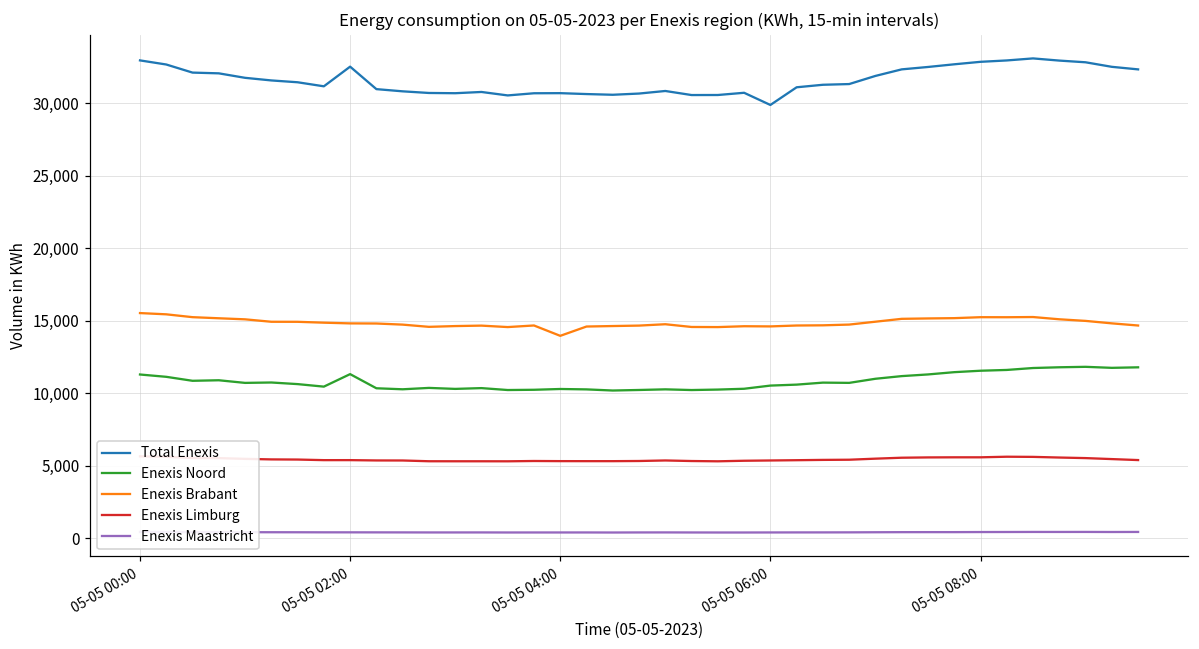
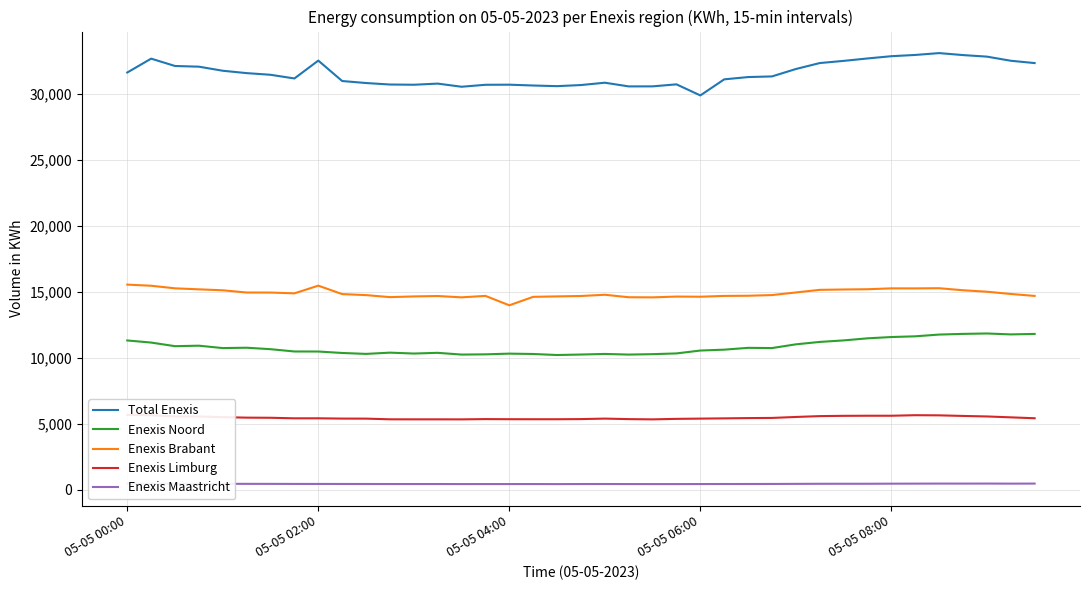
Total Enexis, 05-05 00:00: 33,000 -> 31,600
Enexis Noord, 05-05 02:00: 11,300 -> 10,500
Enexis Brabant, 05-05 02:00: 14,800 -> 15,500
